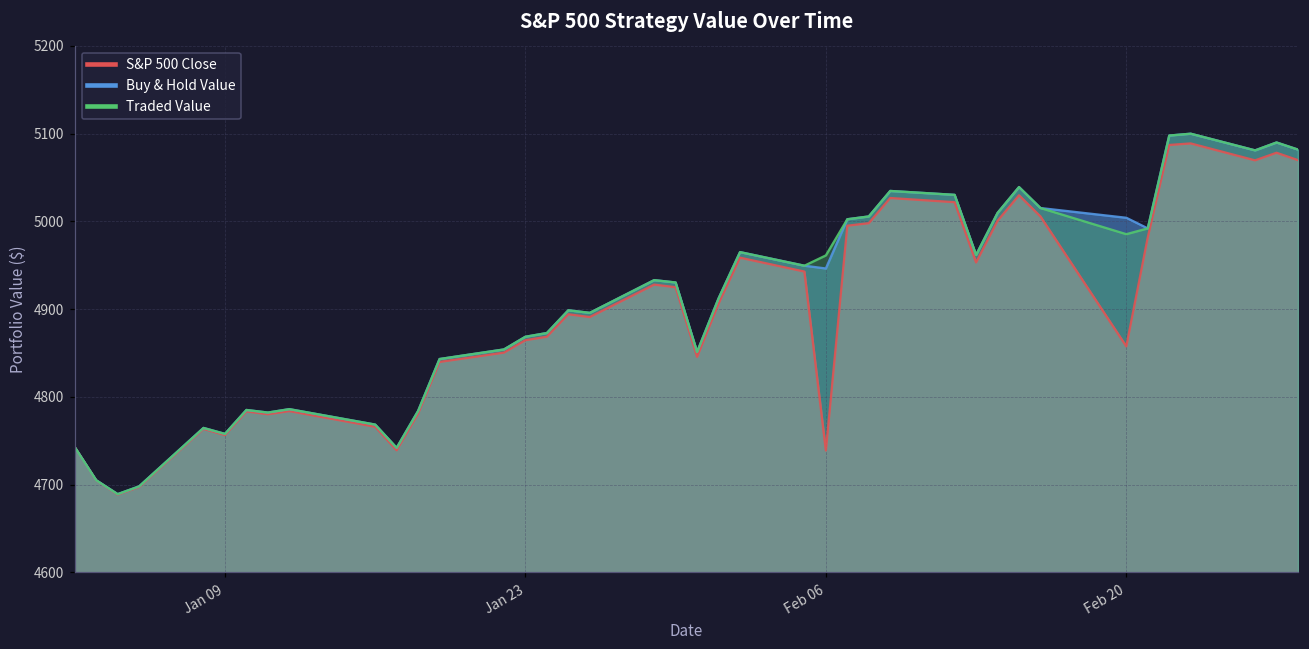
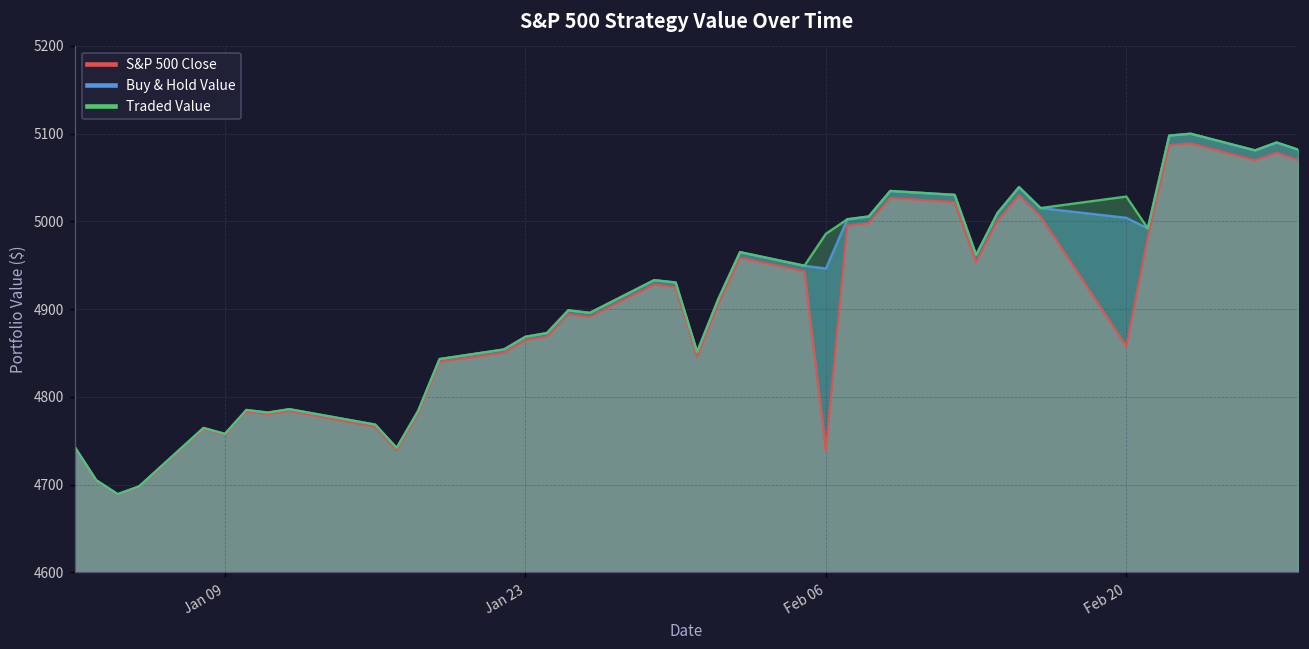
Traded Value, Feb 06: 4960 -> 4990
Traded Value, Feb 20: 4990 -> 5030
